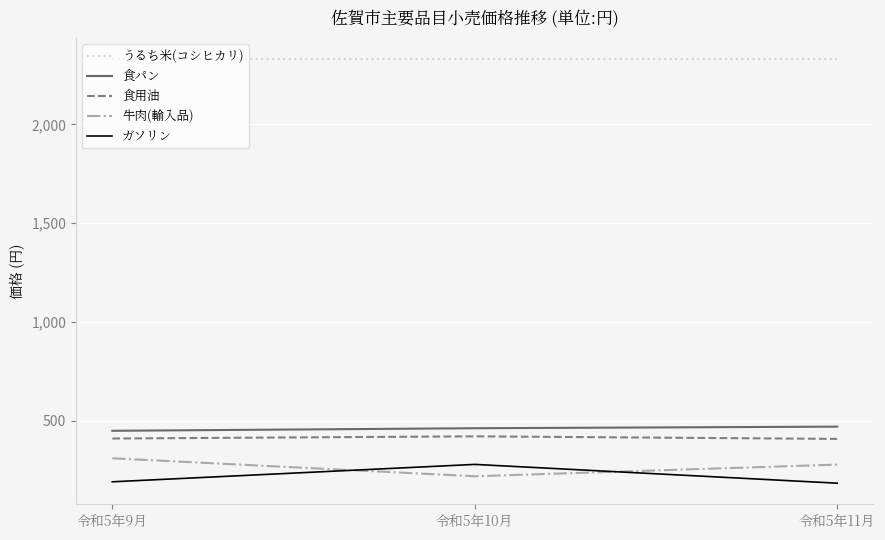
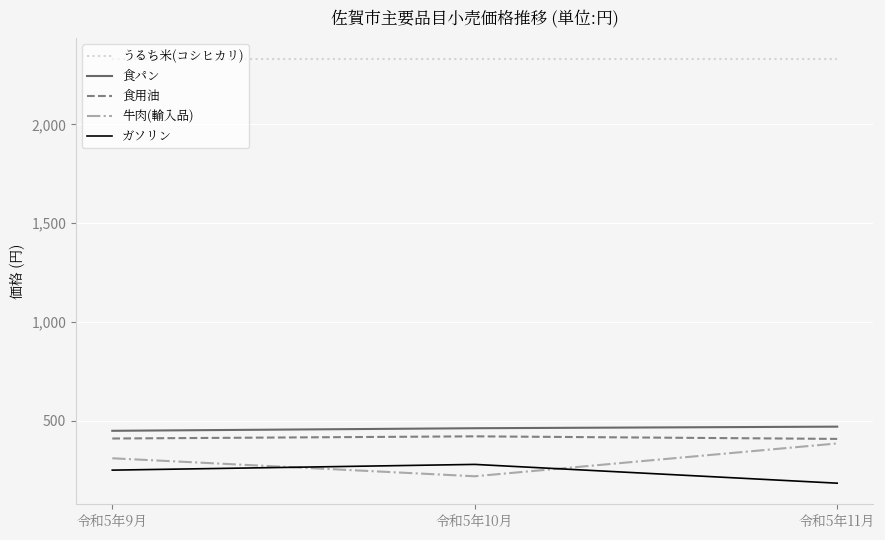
ガソリン, 令和5年9月: 190 -> 250
牛肉(輸入品), 令和5年11月: 280 -> 390
